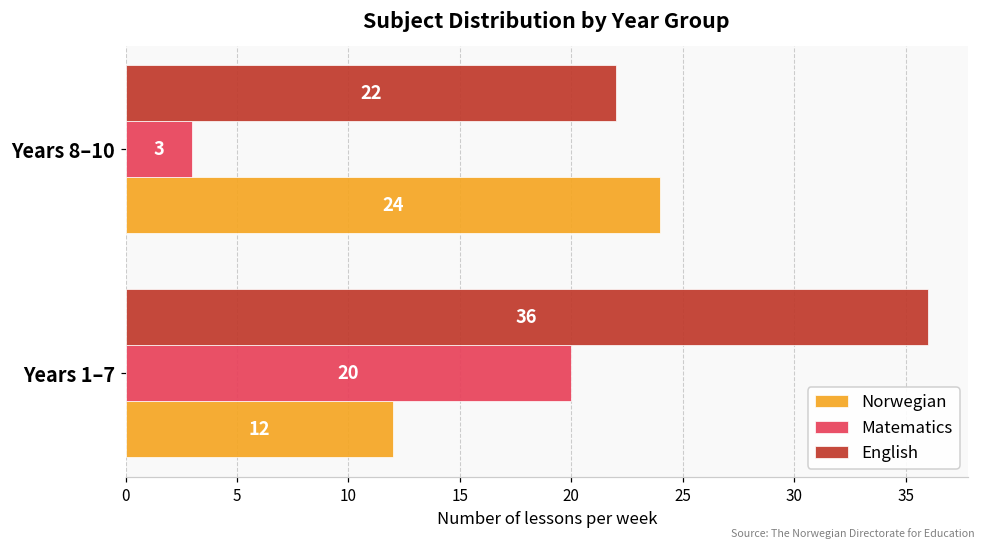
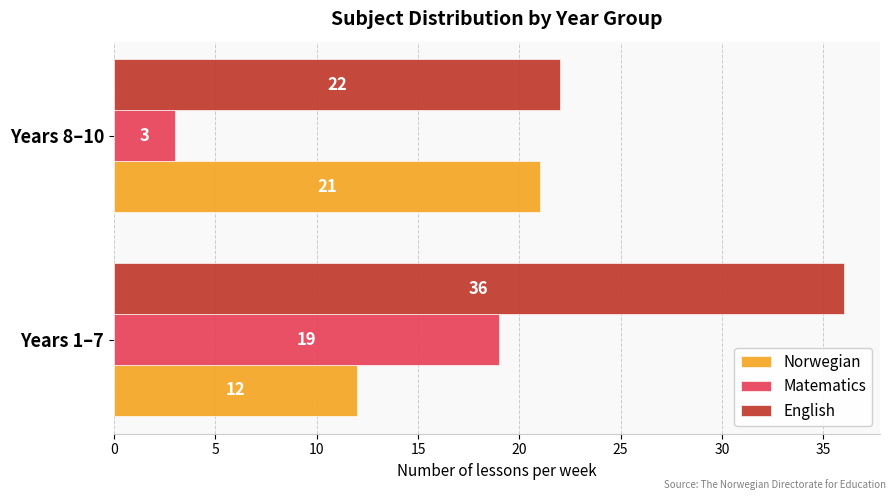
Norwegian, Years 8–10: 24 -> 21
Matematics, Years 1–7: 20 -> 19
